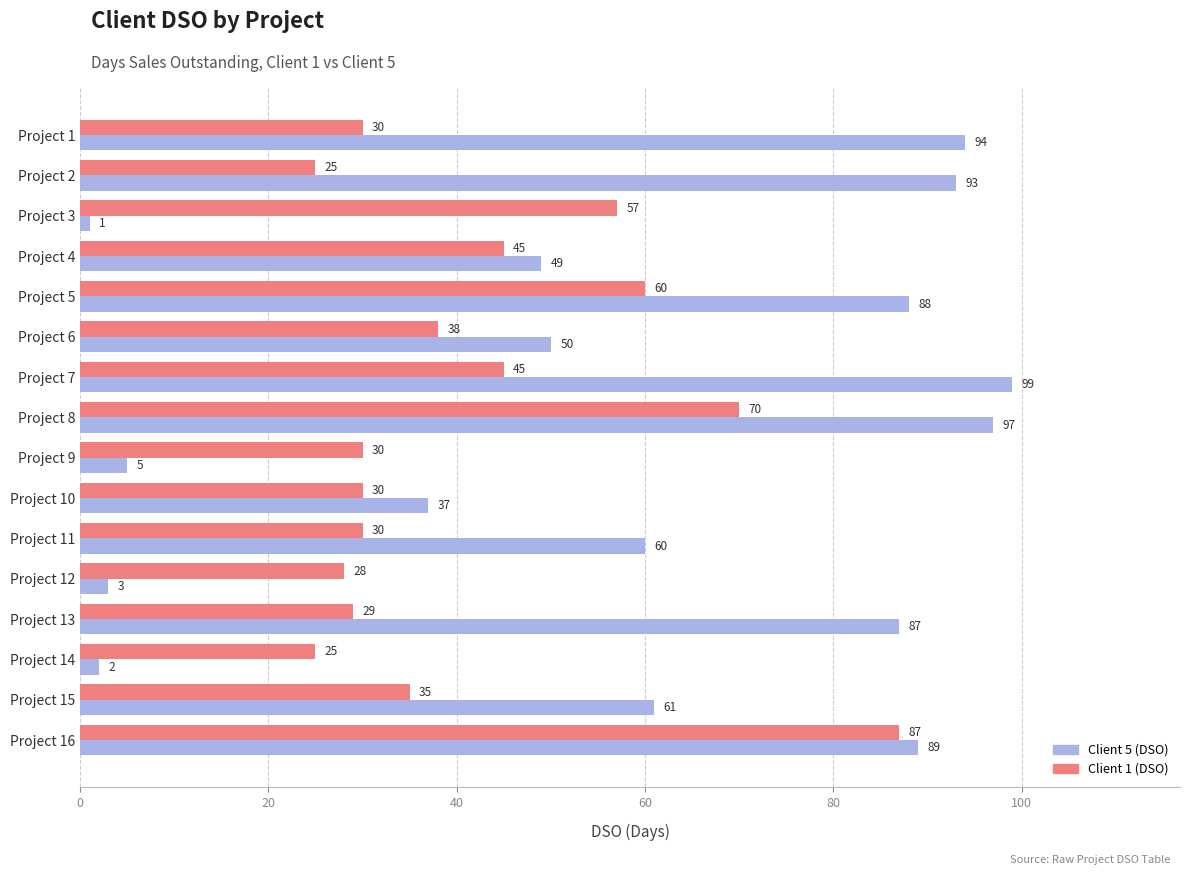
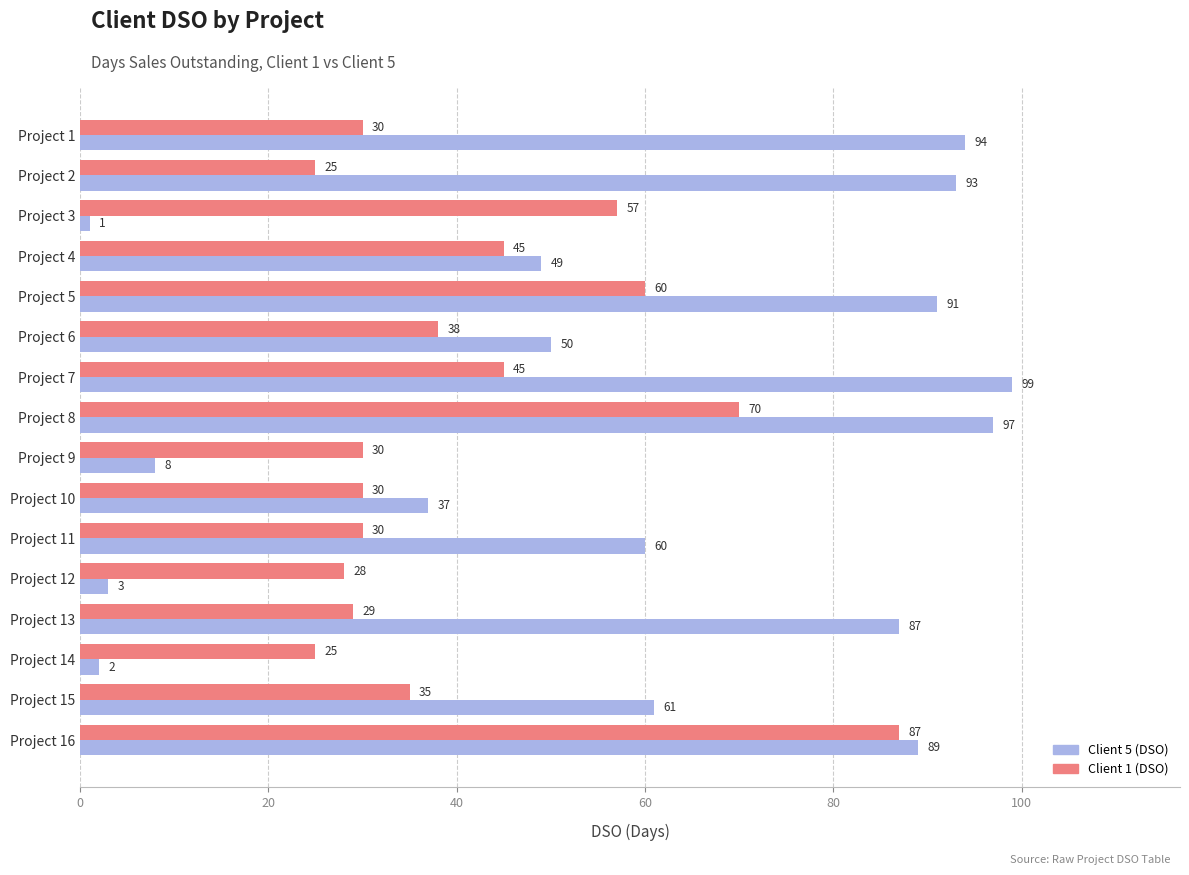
Client 5 (DSO), Project 5: 88 -> 91
Client 5 (DSO), Project 9: 5 -> 8
